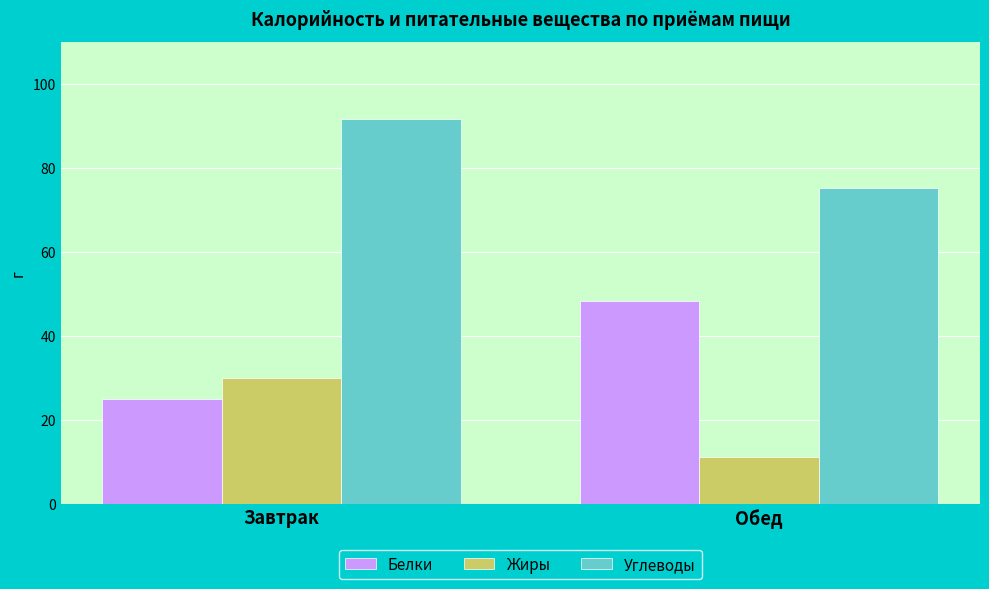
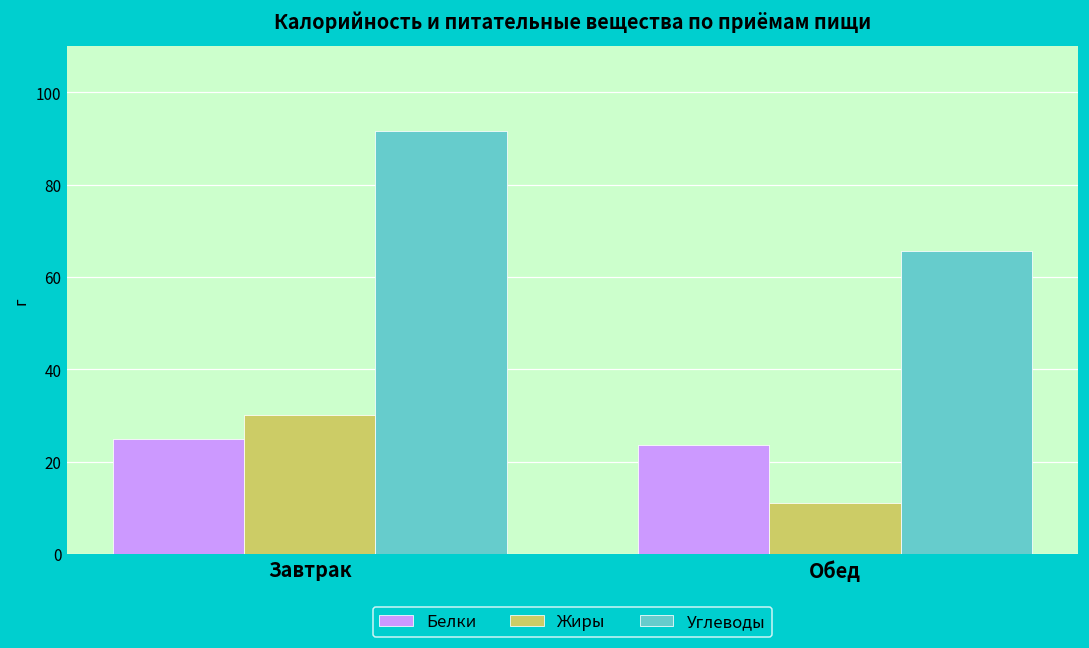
Белки, Обед: 48 -> 24
Углеводы, Обед: 75 -> 66
